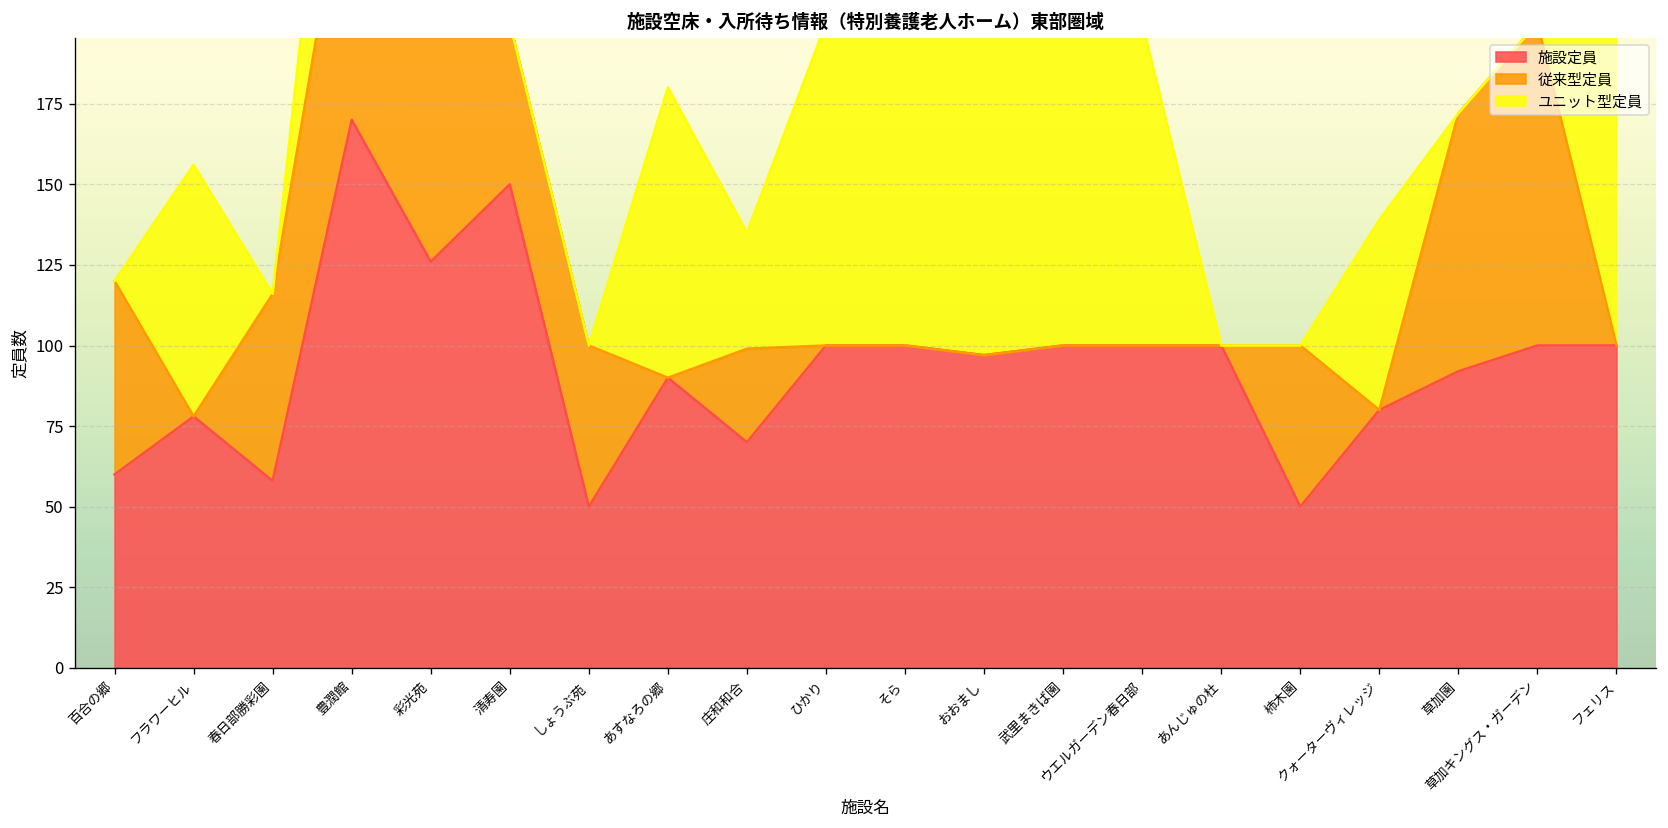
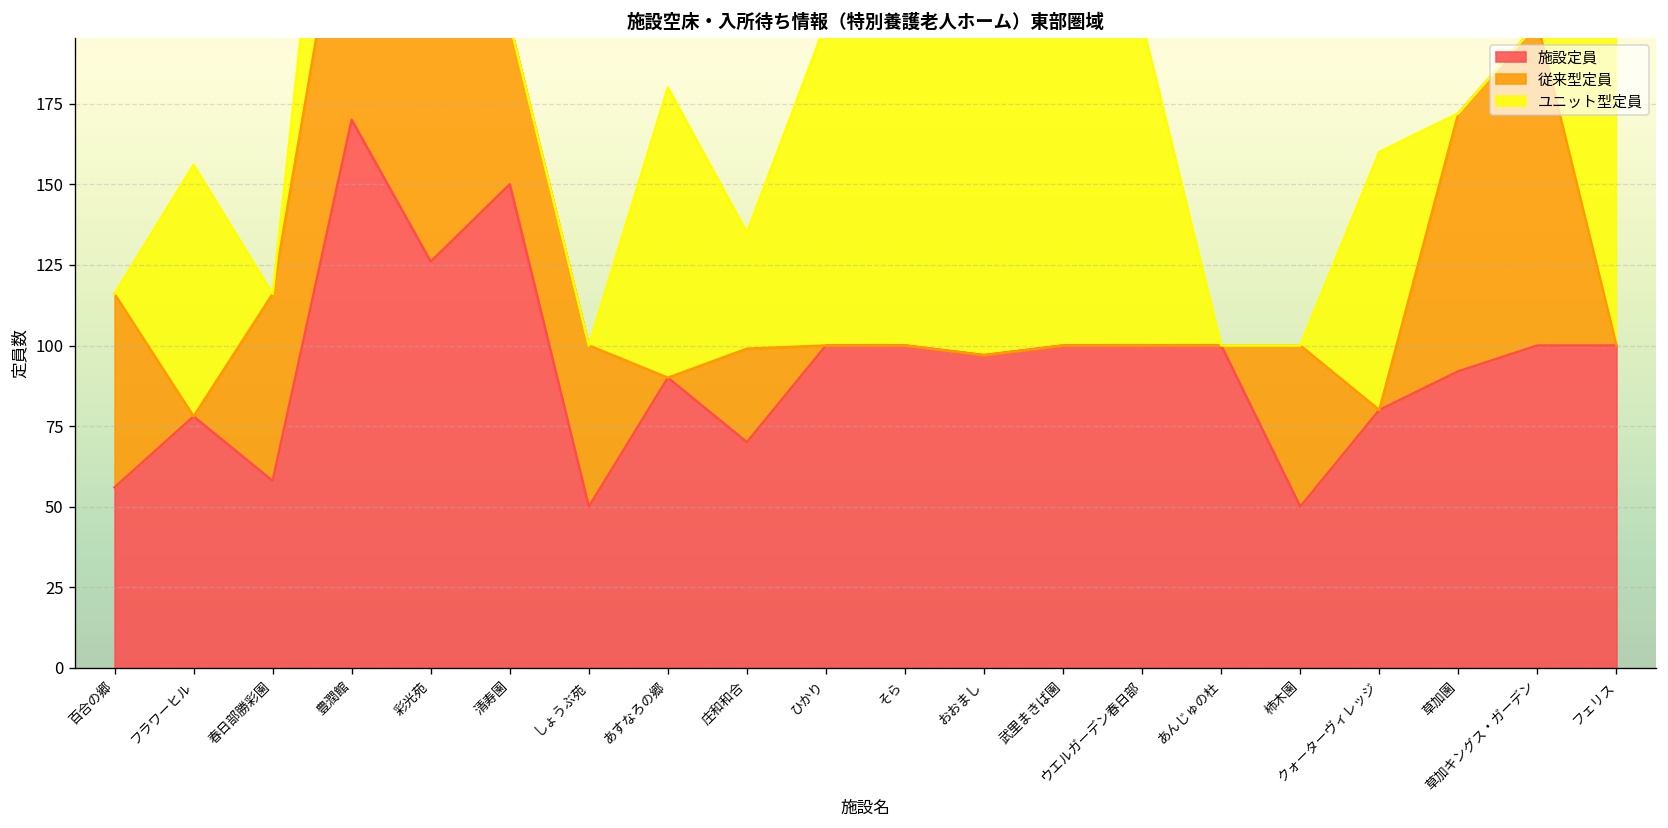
施設定員, 百合の郷: 60 -> 56
ユニット型定員, クォーターヴィレッジ: 59 -> 80
